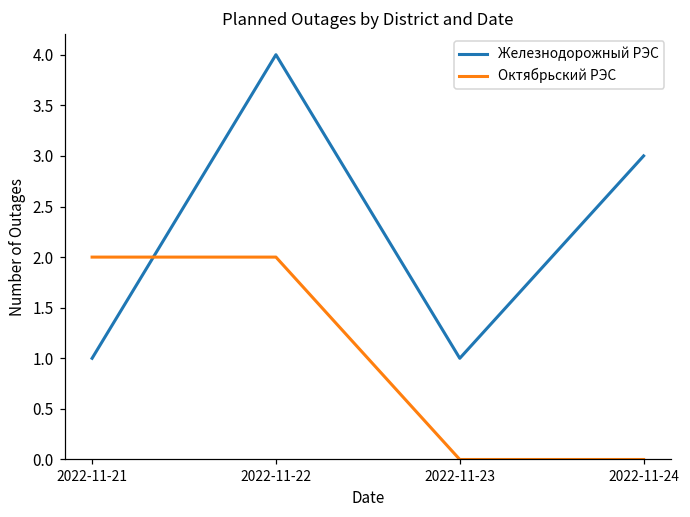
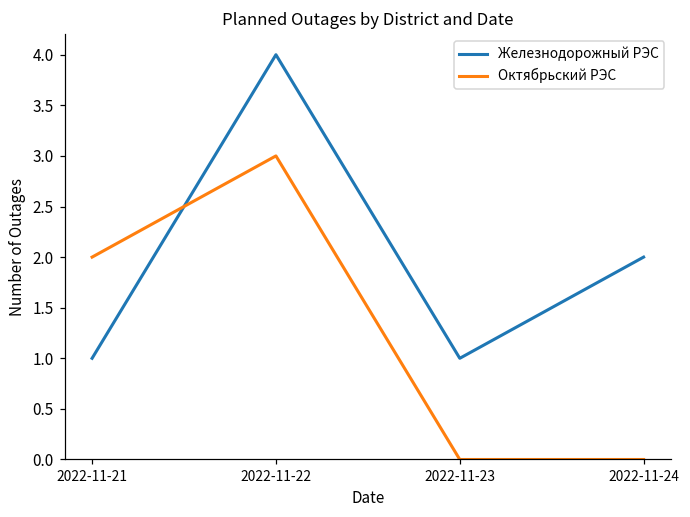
Октябрьский РЭС, 2022-11-22: 2 -> 3
Железнодорожный РЭС, 2022-11-24: 3 -> 2
